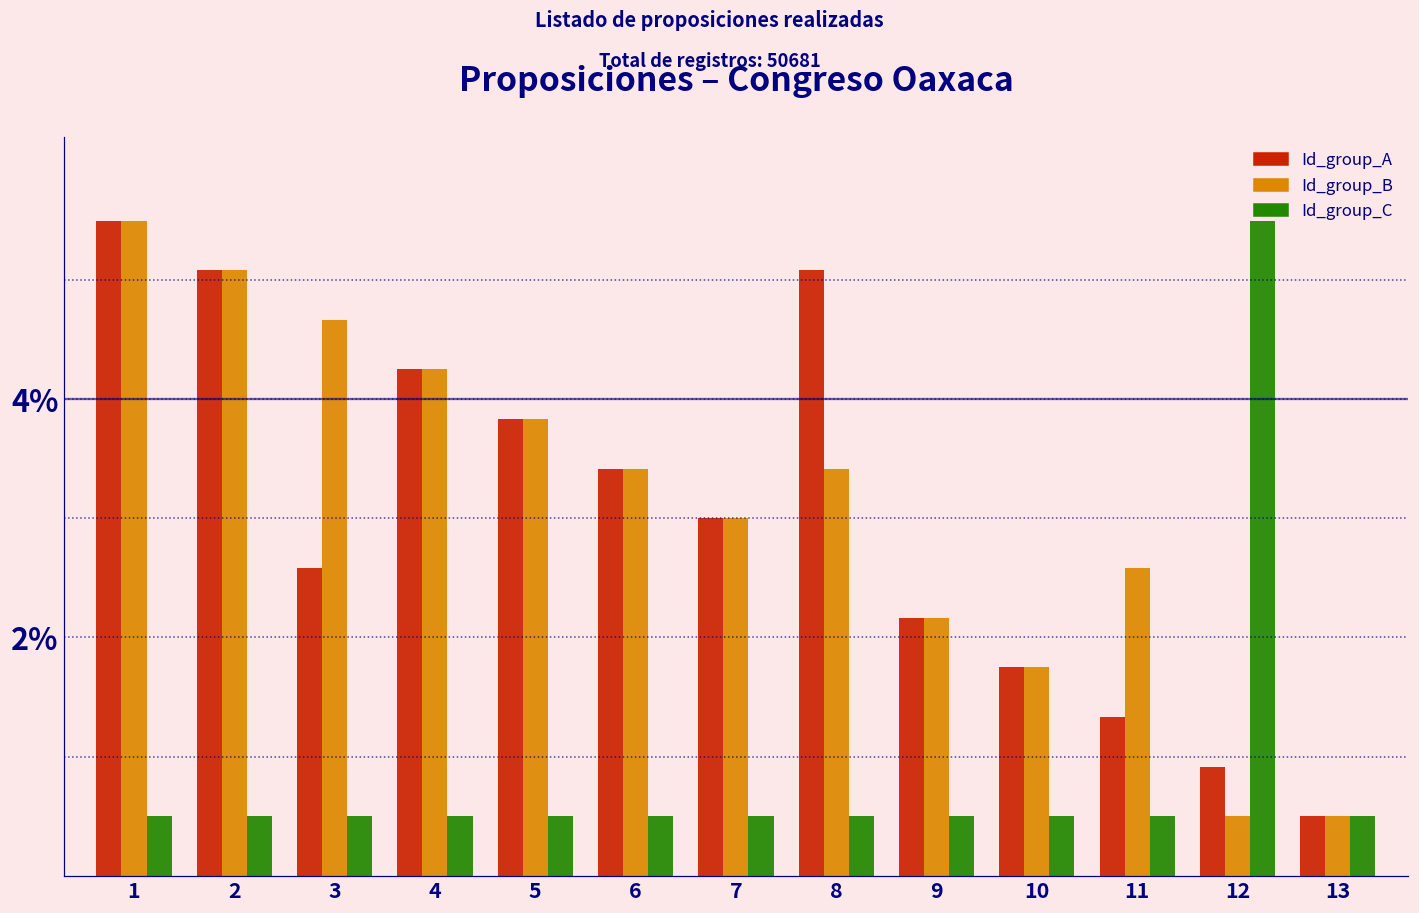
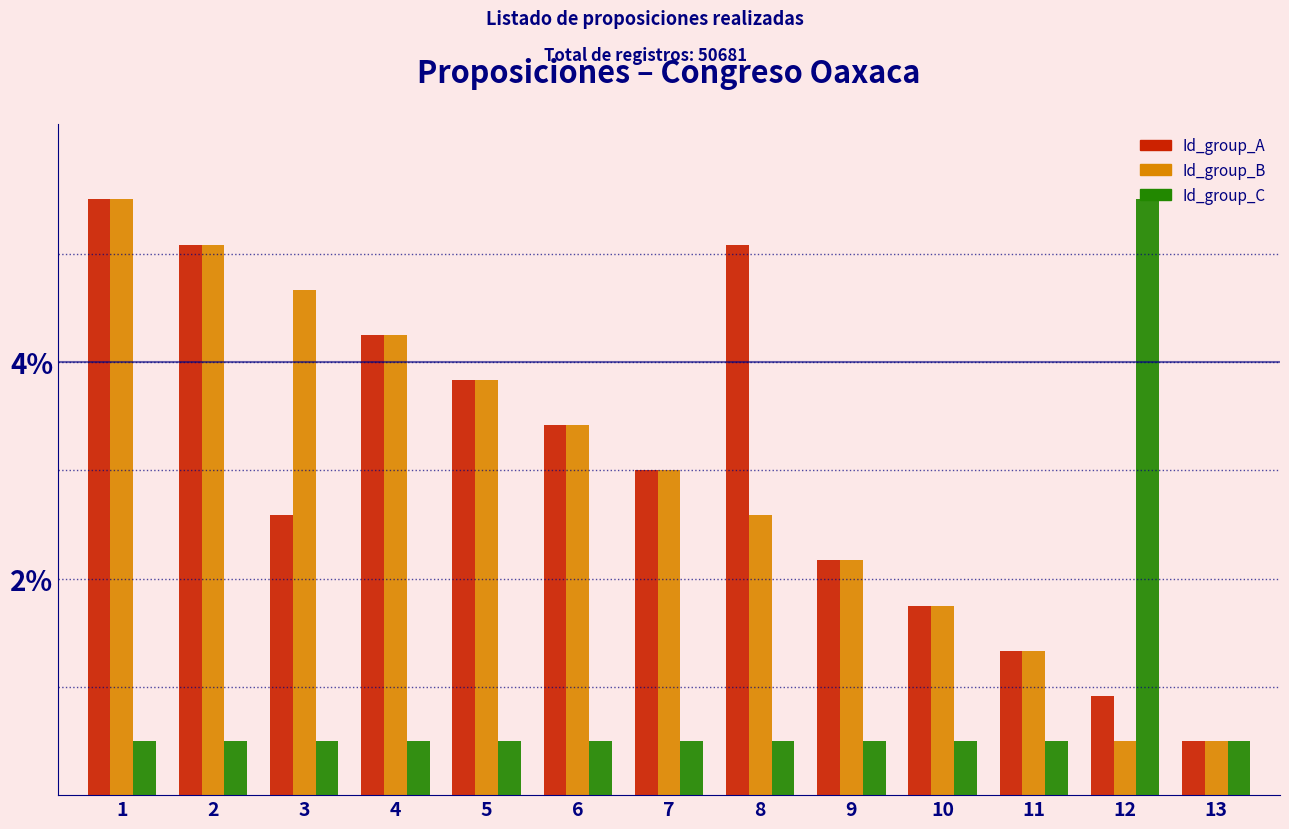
Id_group_B, 8: 3.42% -> 2.58%
Id_group_B, 11: 2.58% -> 1.33%
